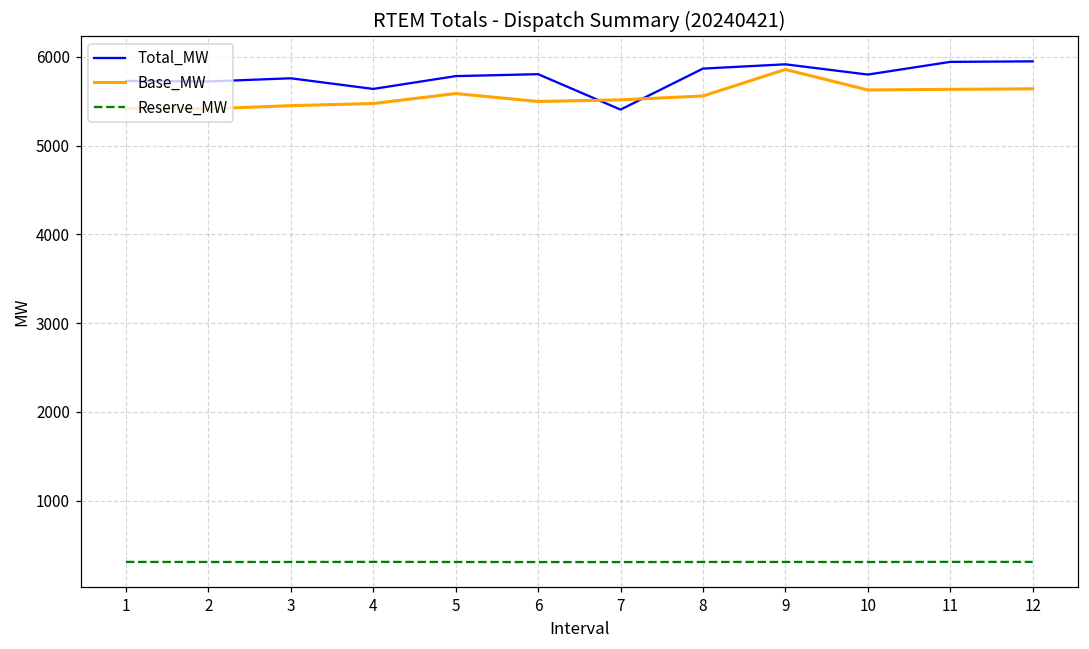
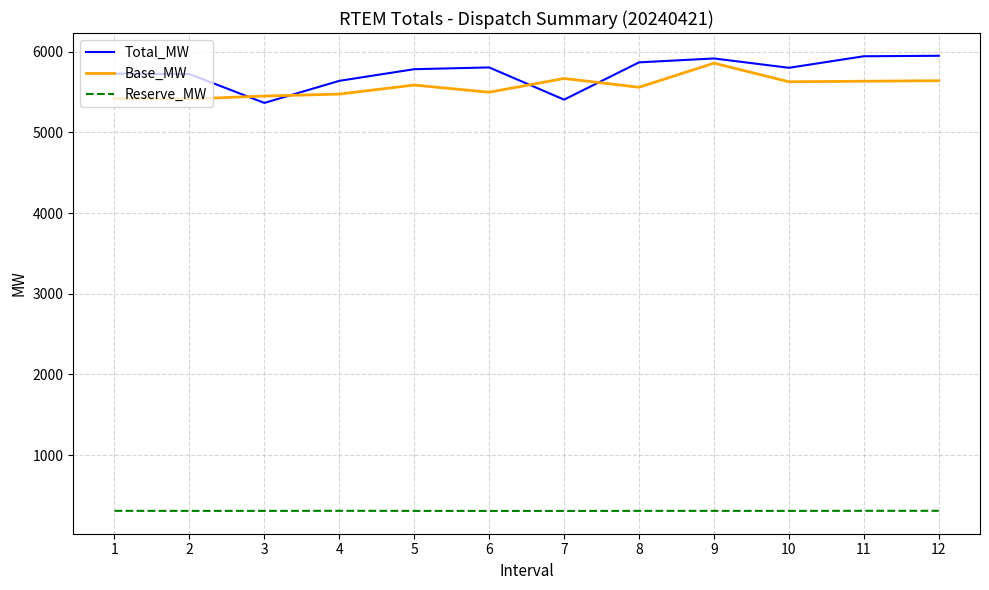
Total_MW, 3: 5800 -> 5400
Base_MW, 7: 5500 -> 5700
